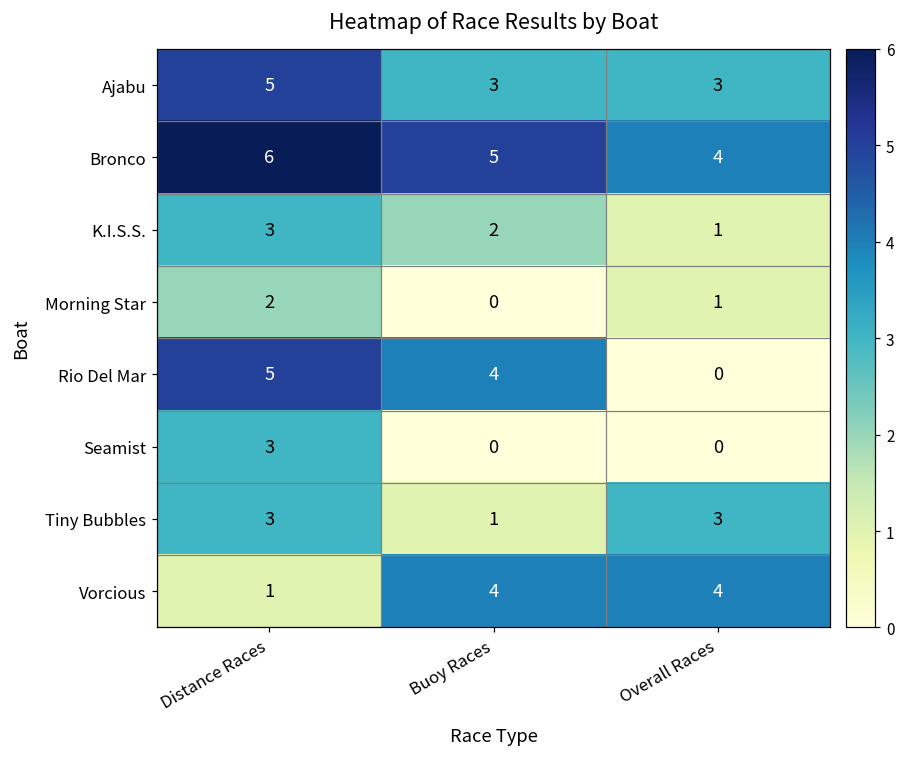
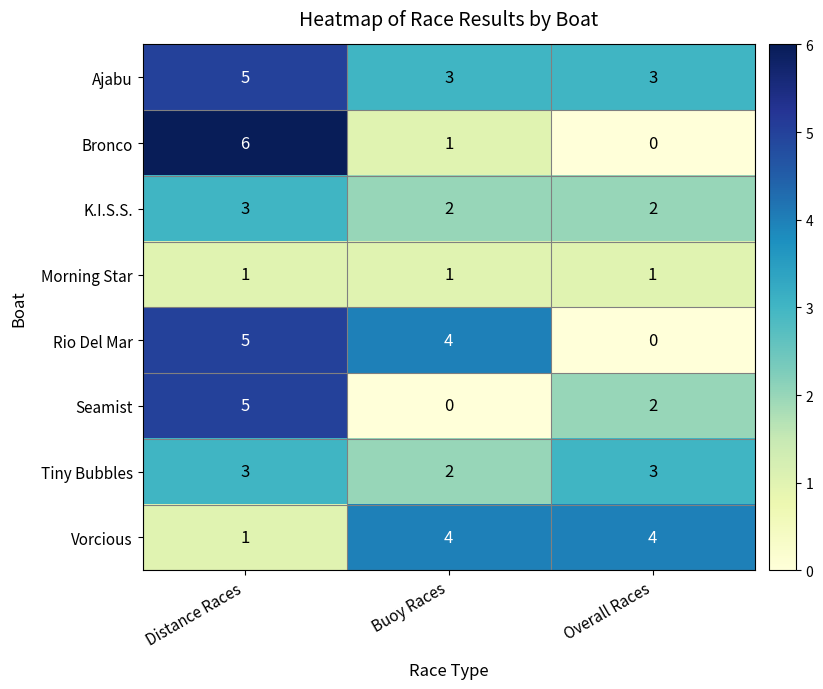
Bronco, Buoy Races: 5 -> 1
Bronco, Overall Races: 4 -> 0
K.I.S.S., Overall Races: 1 -> 2
Morning Star, Distance Races: 2 -> 1
Morning Star, Buoy Races: 0 -> 1
Seamist, Distance Races: 3 -> 5
Seamist, Overall Races: 0 -> 2
Tiny Bubbles, Buoy Races: 1 -> 2
